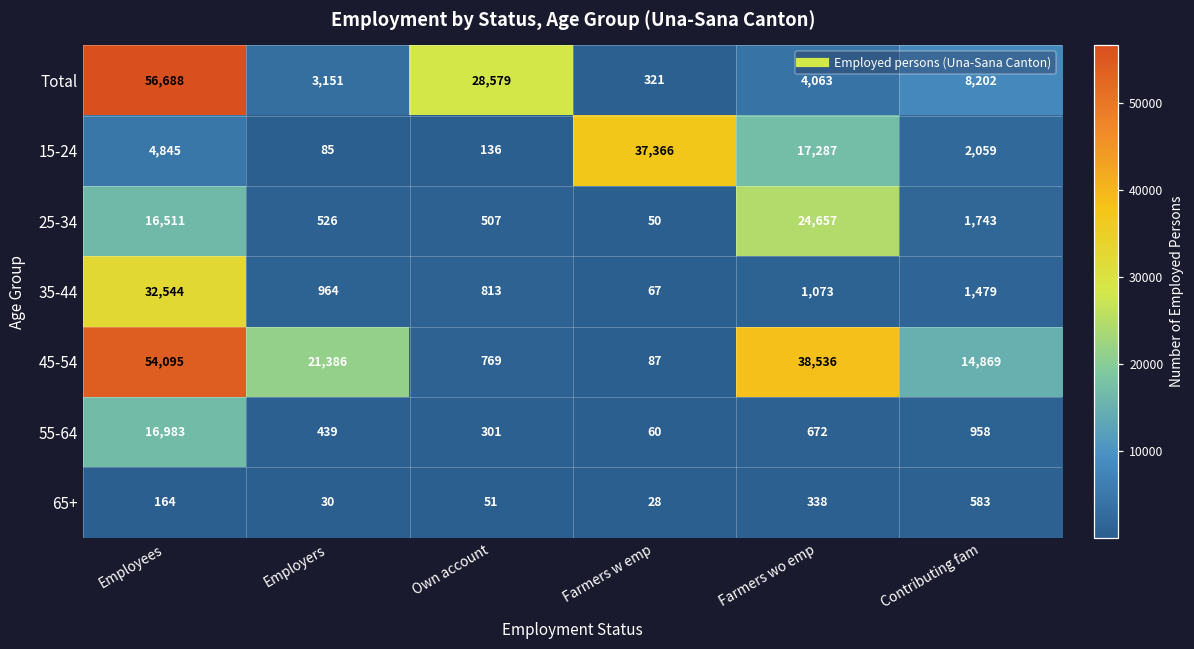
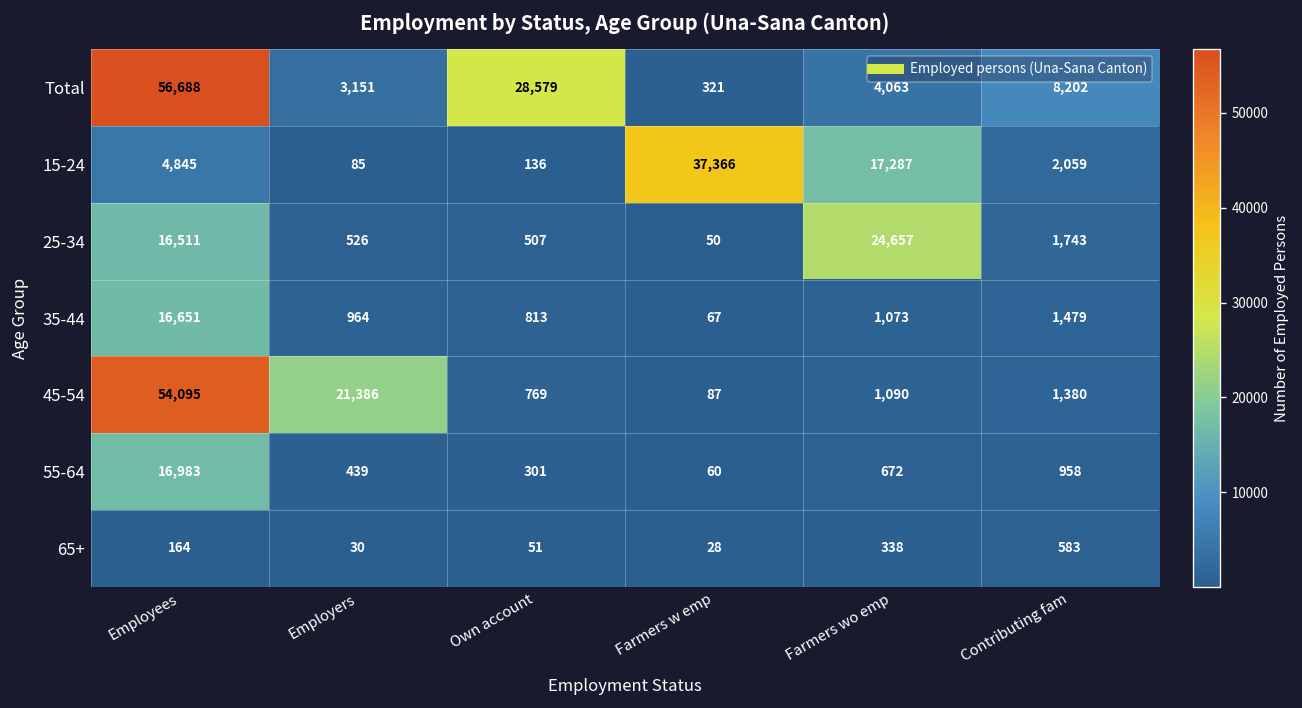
35-44, Employees: 32,544 -> 16,651
45-54, Farmers wo emp: 38,536 -> 1,090
45-54, Contributing fam: 14,869 -> 1,380
